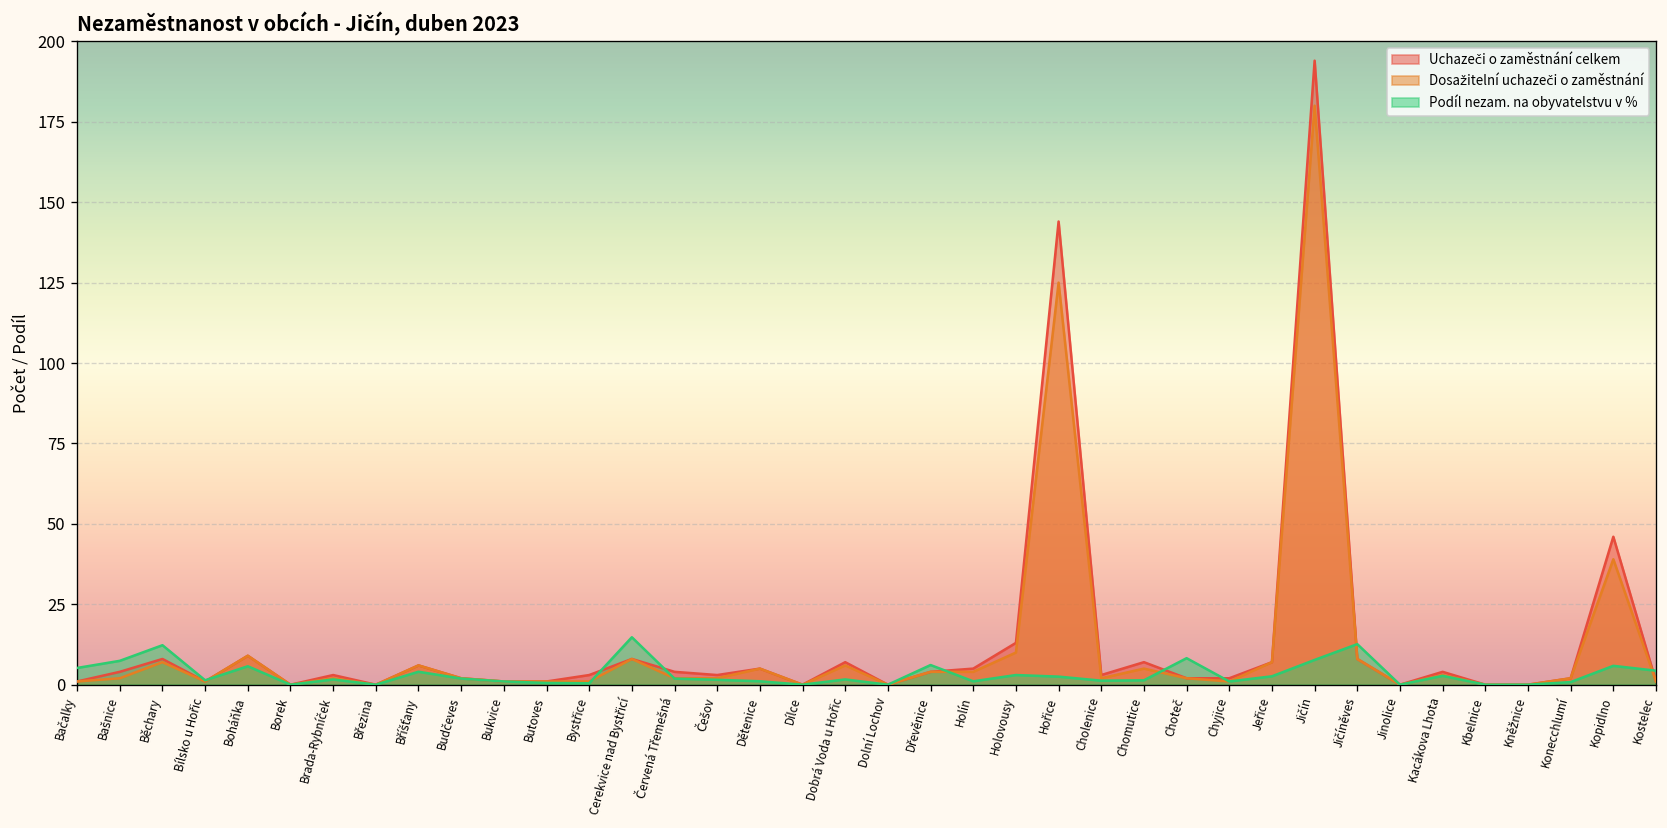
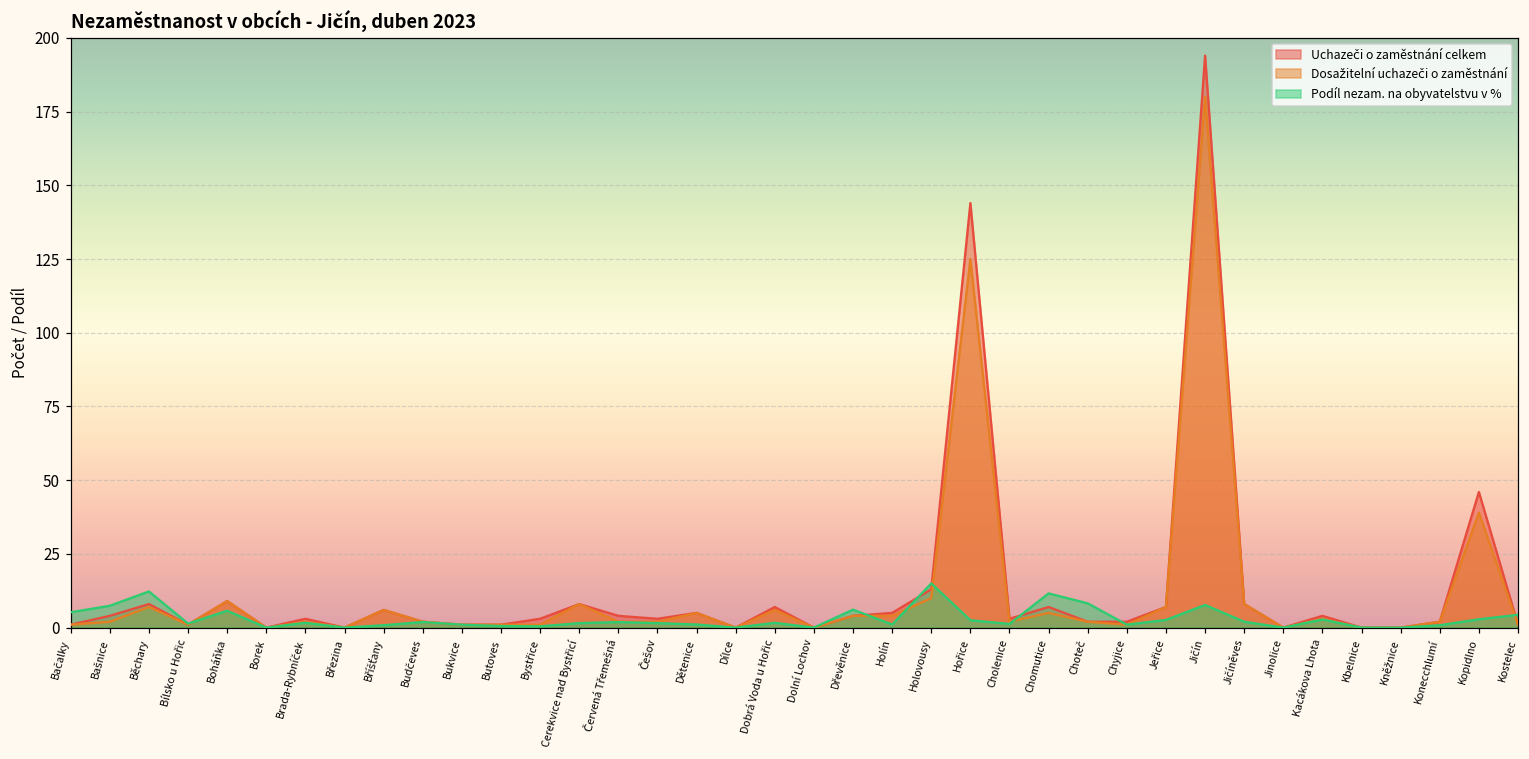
Podíl nezam. na obyvatelstvu v %, Bříšťany: 4 -> 1
Podíl nezam. na obyvatelstvu v %, Cerekvice nad Bystřicí: 15 -> 2
Podíl nezam. na obyvatelstvu v %, Holovousy: 3 -> 15
Podíl nezam. na obyvatelstvu v %, Chomutice: 1 -> 12
Podíl nezam. na obyvatelstvu v %, Jičíněves: 13 -> 2
Podíl nezam. na obyvatelstvu v %, Kopidlno: 6 -> 3
